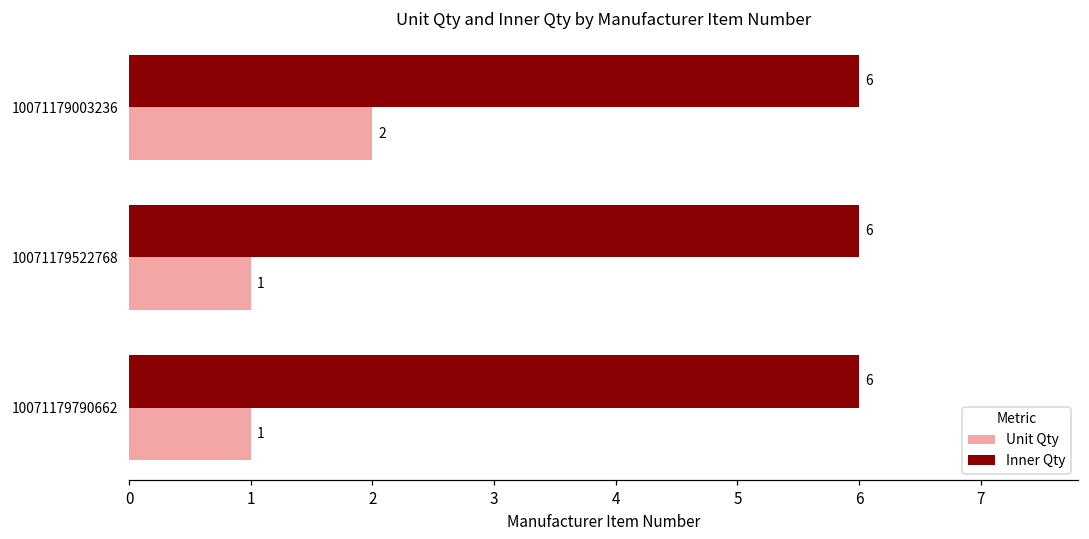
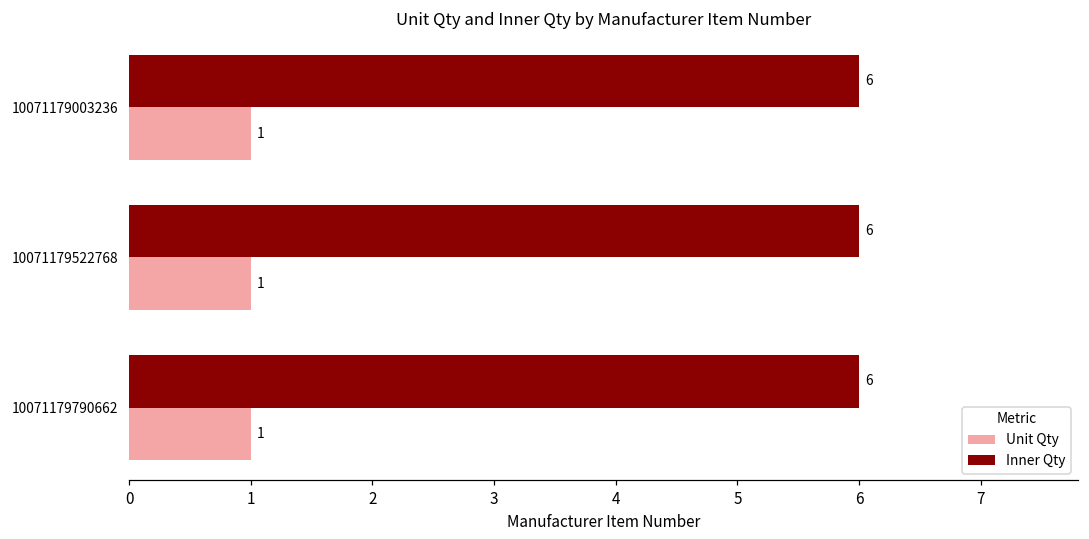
Unit Qty, 10071179003236: 2 -> 1
